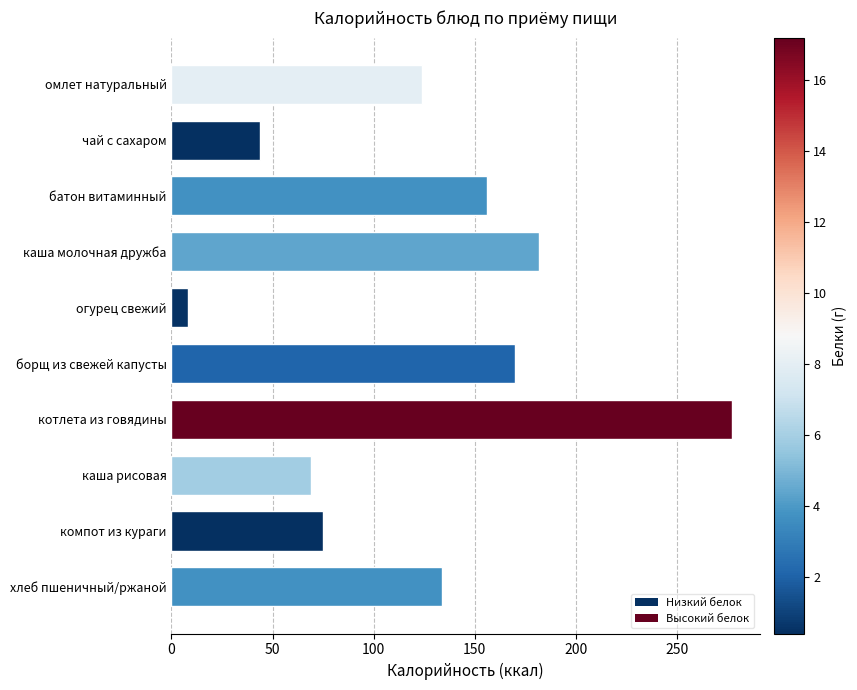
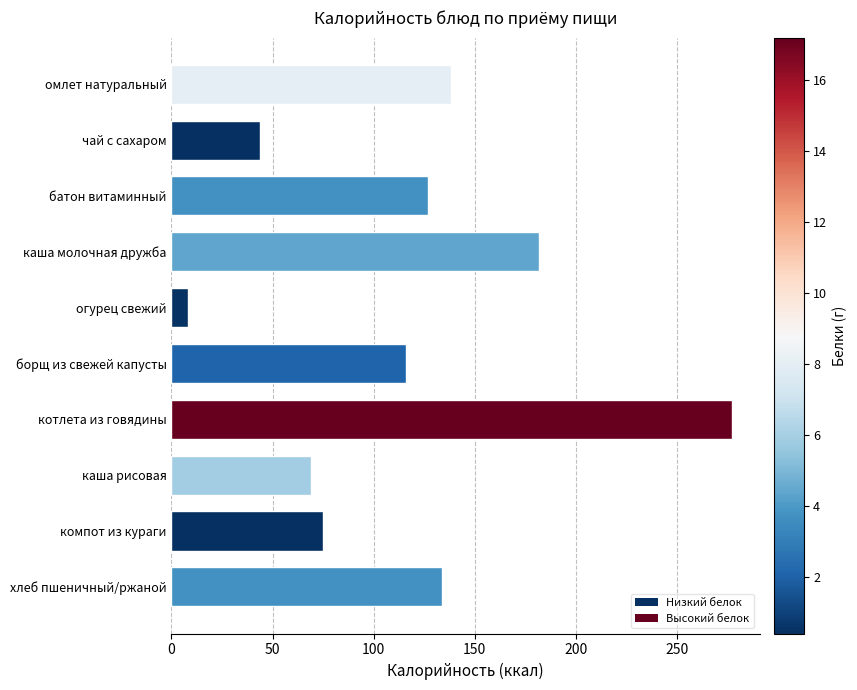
омлет натуральный: 124 -> 138
батон витаминный: 156 -> 127
борщ из свежей капусты: 170 -> 116
